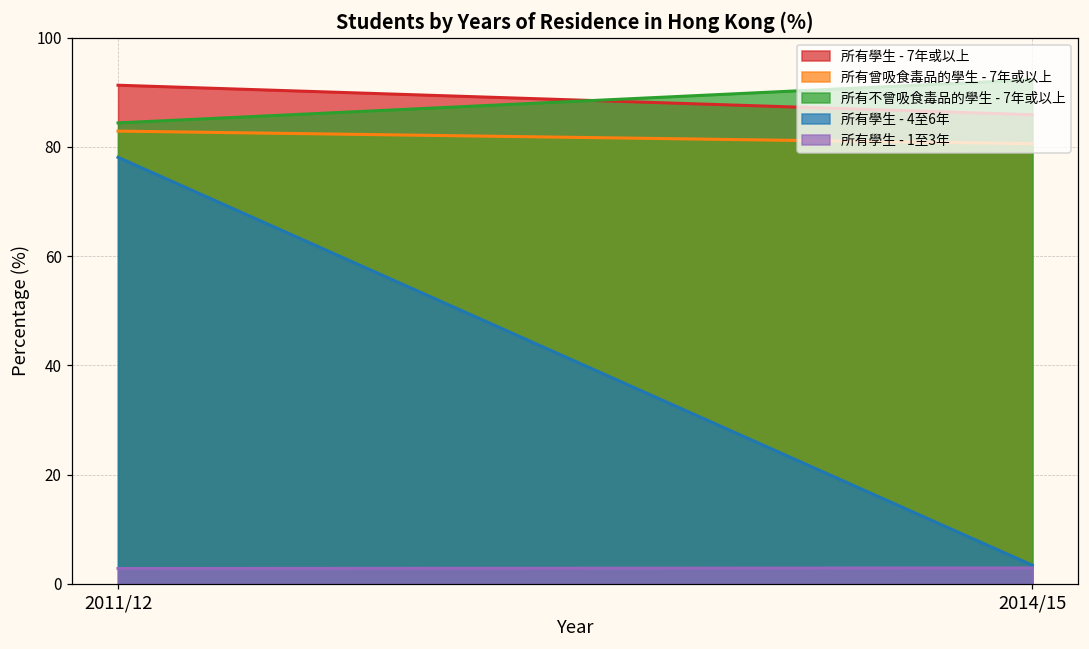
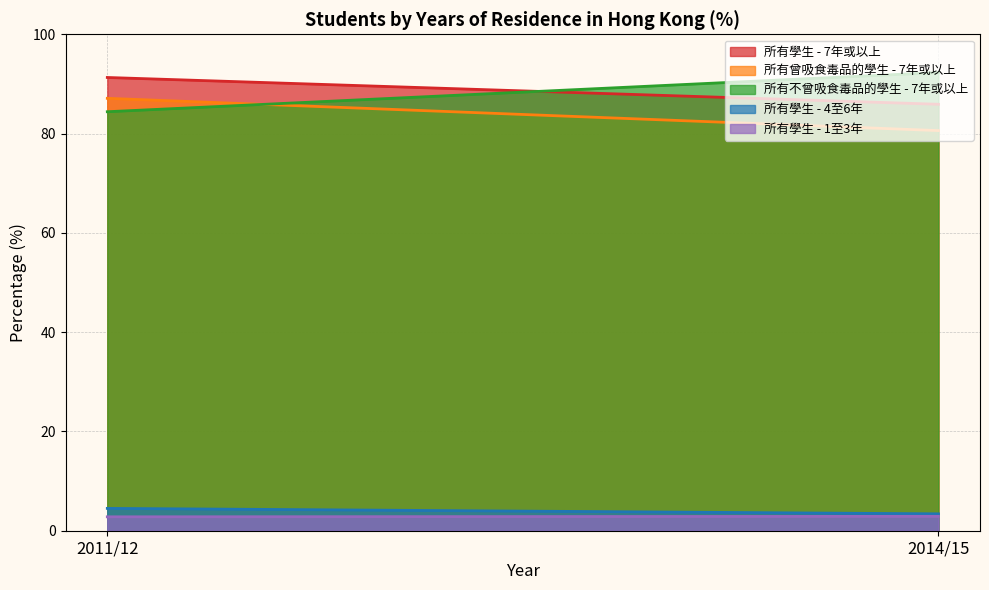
所有曾吸食毒品的學生 - 7年或以上, 2011/12: 83 -> 87
所有學生 - 4至6年, 2011/12: 78 -> 5
